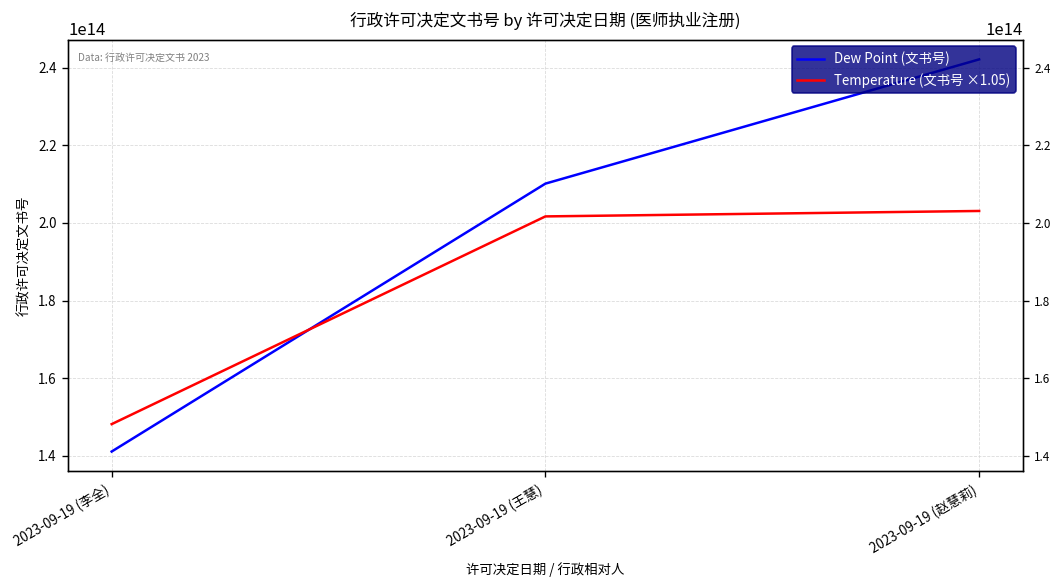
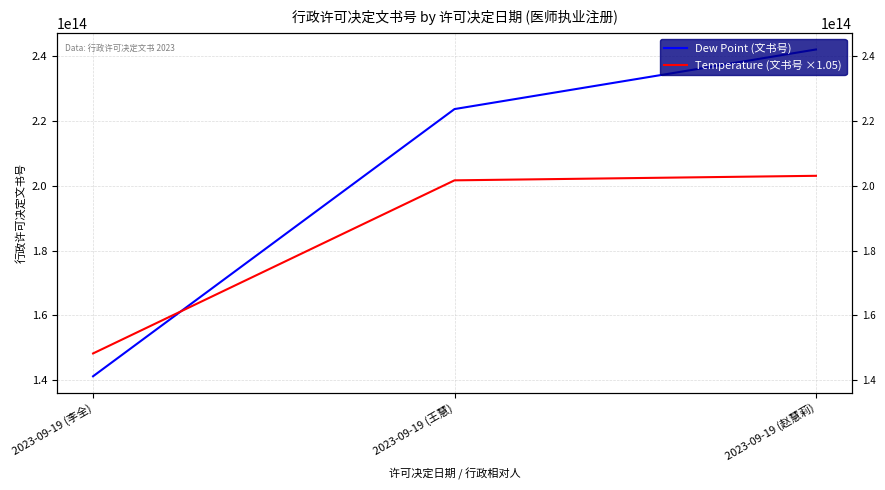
Dew Point (文书号), 2023-09-19 (王慧): 210000000000000 -> 224000000000000
